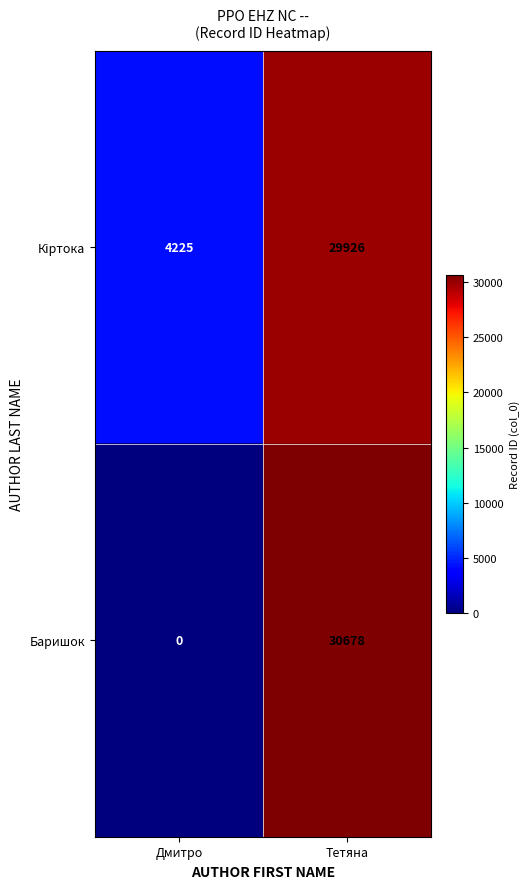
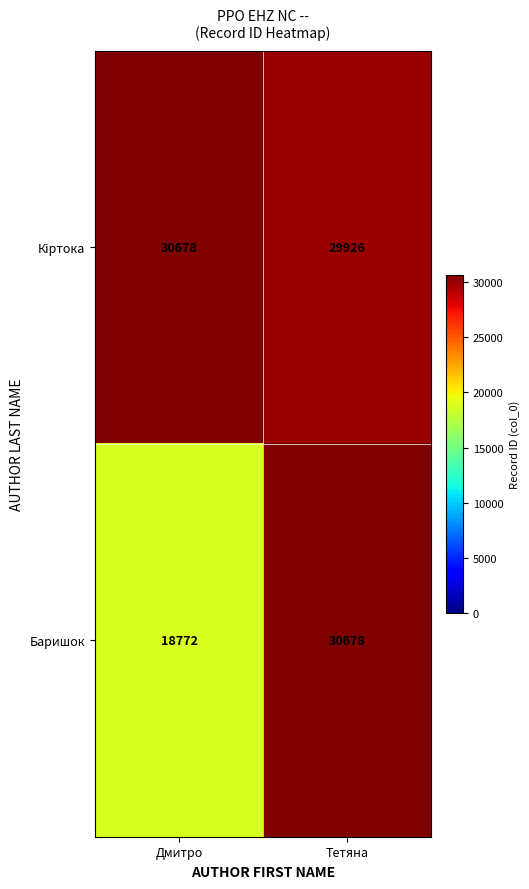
Кіртока, Дмитро: 4225 -> 30678
Баришок, Дмитро: 0 -> 18772
